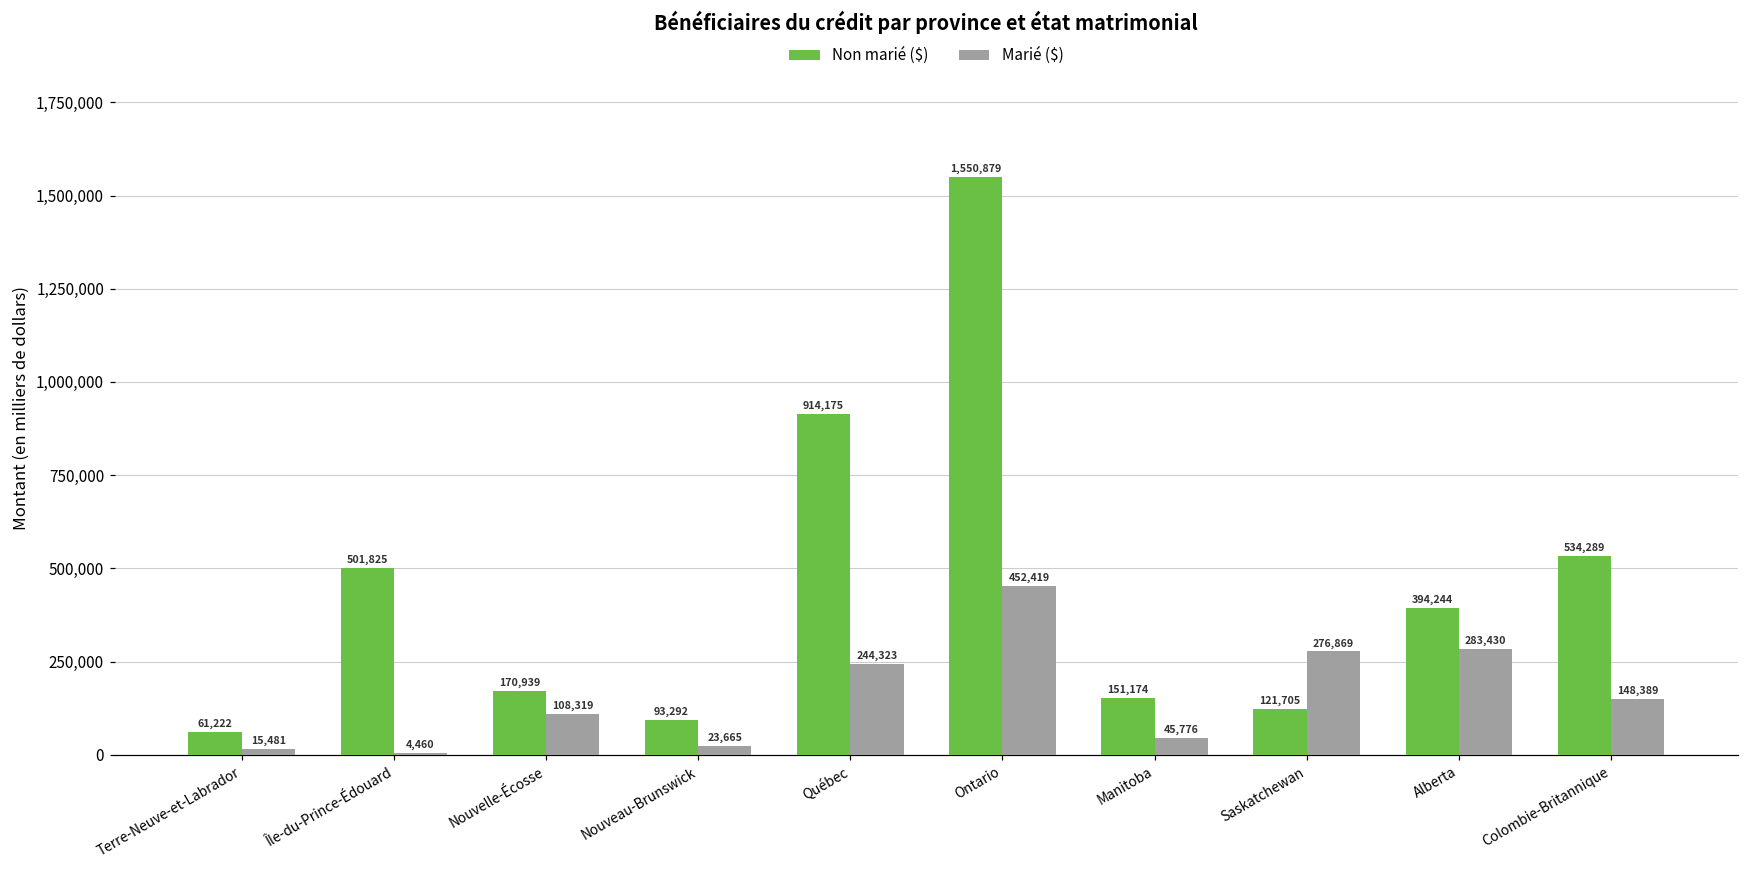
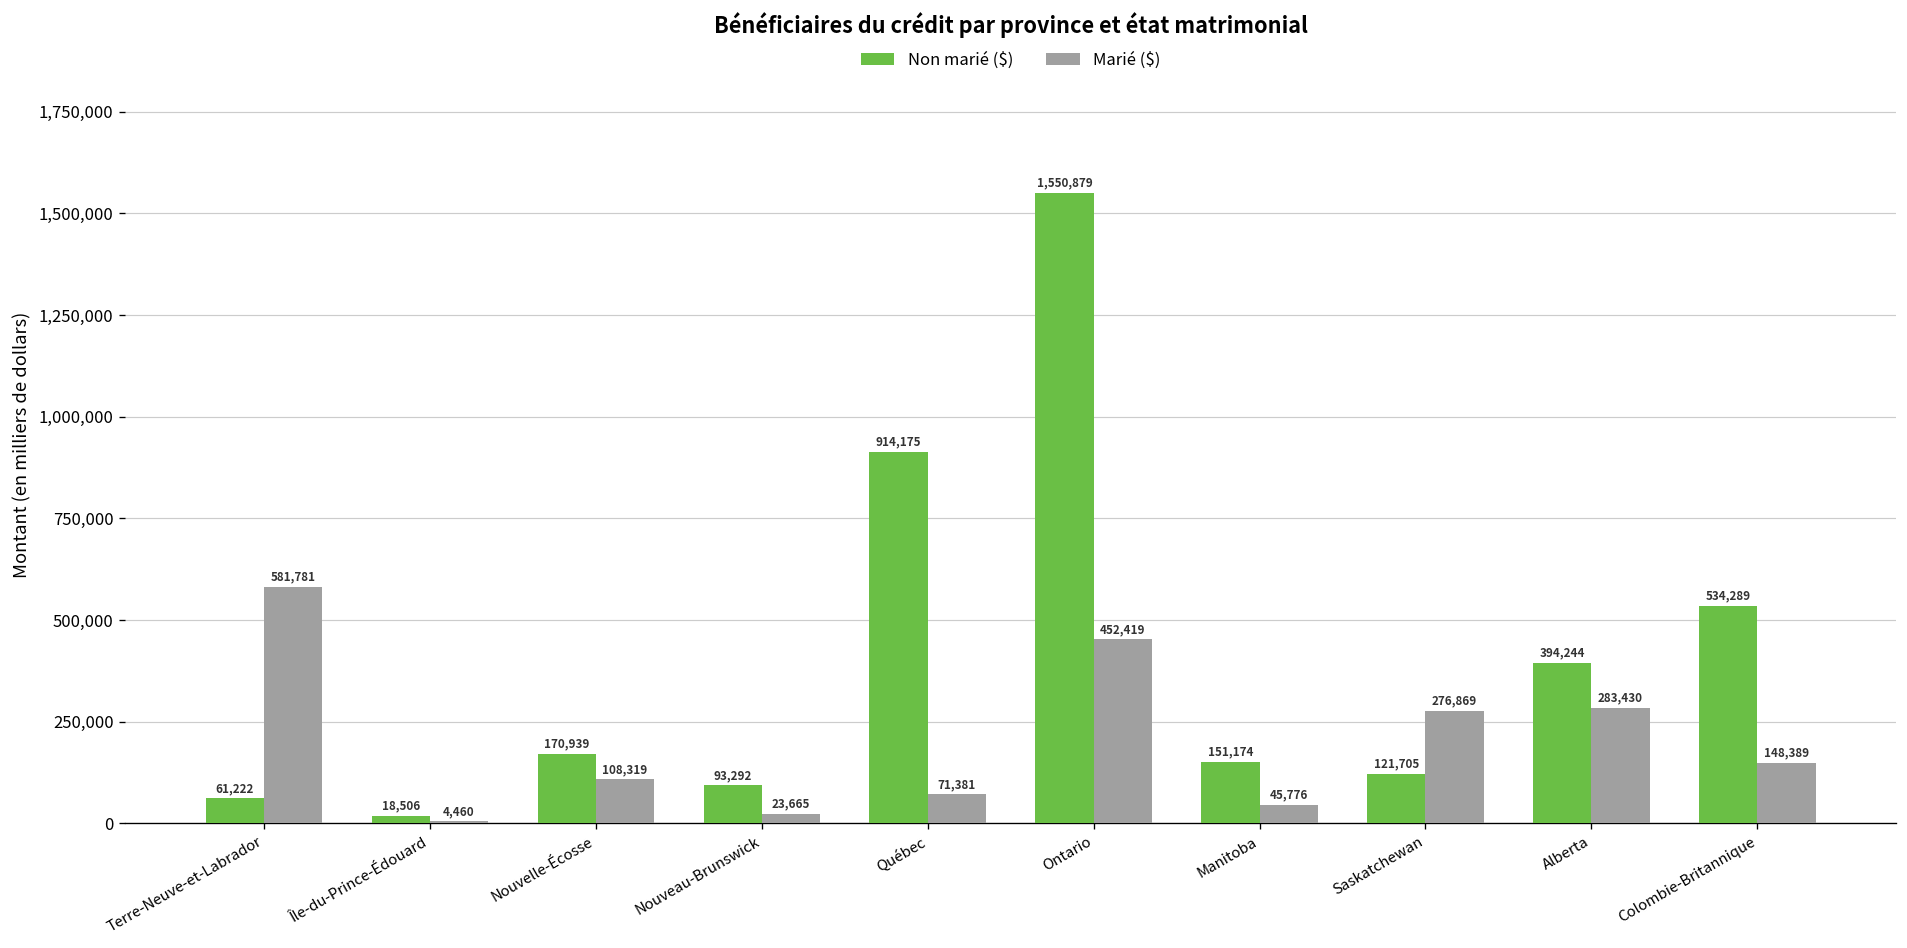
Marié ($), Terre-Neuve-et-Labrador: 15,481 -> 581,781
Non marié ($), Île-du-Prince-Édouard: 501,825 -> 18,506
Marié ($), Québec: 244,323 -> 71,381
